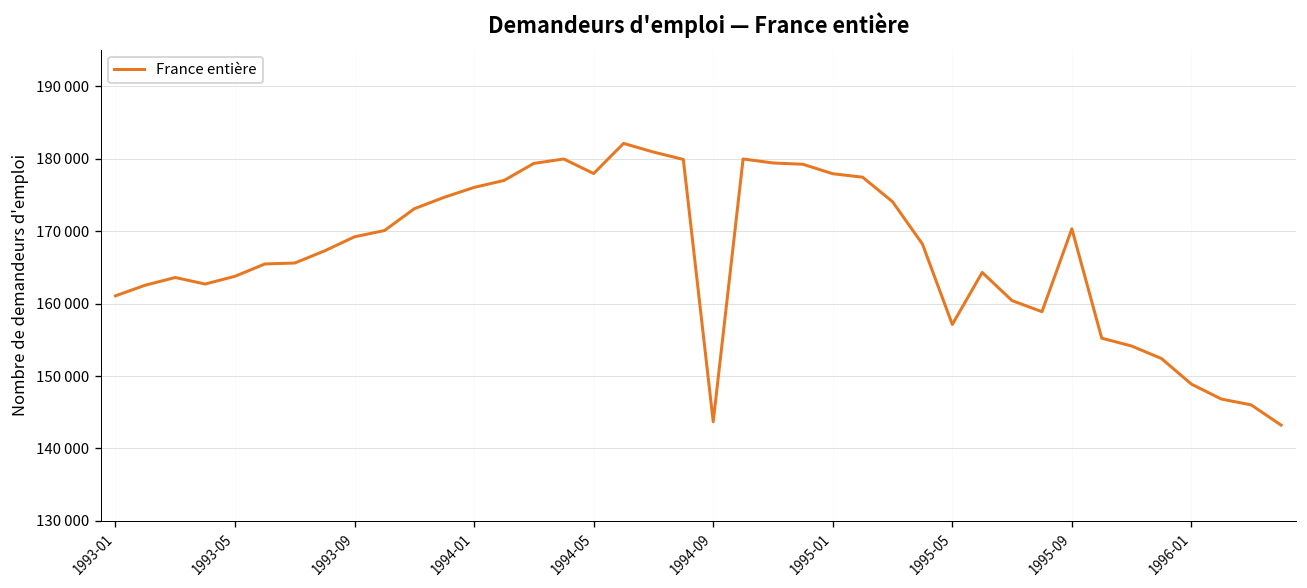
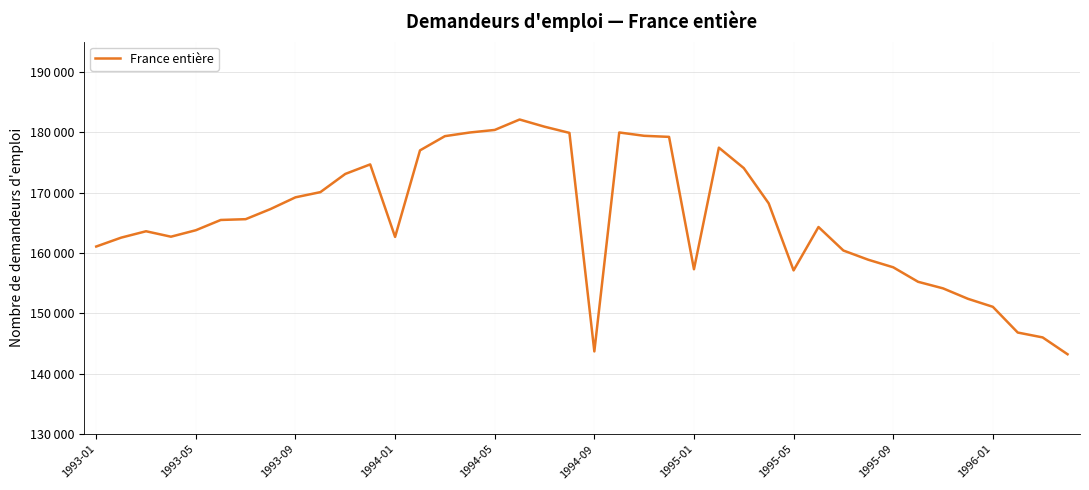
1994-01: 176000 -> 163000
1994-05: 178000 -> 180000
1995-01: 178000 -> 157000
1995-09: 170000 -> 158000
1996-01: 149000 -> 151000
